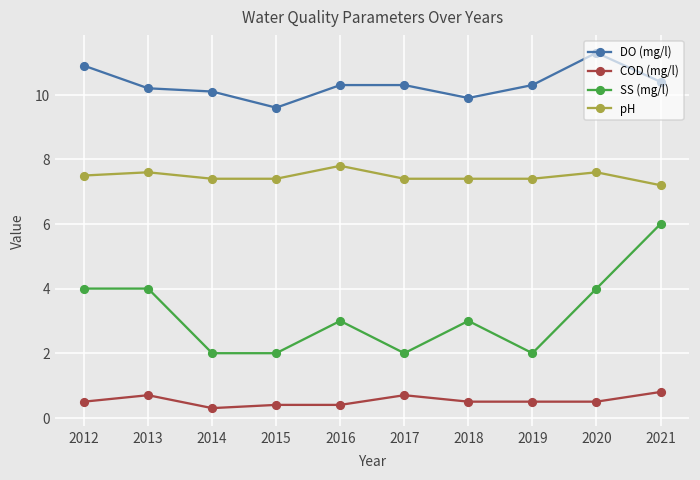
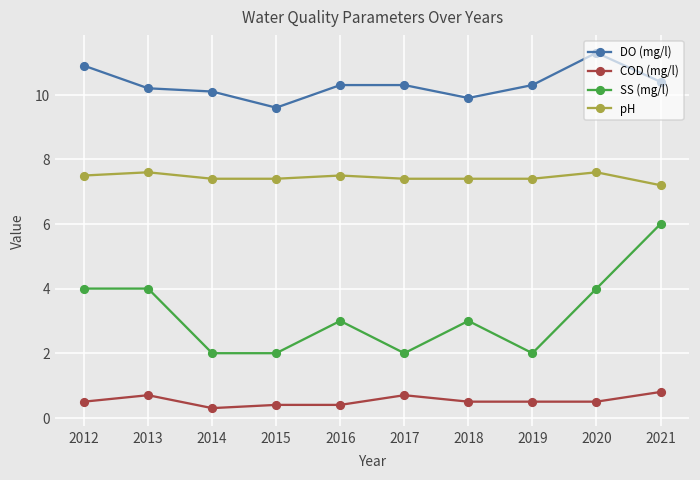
pH, 2016: 7.8 -> 7.5
